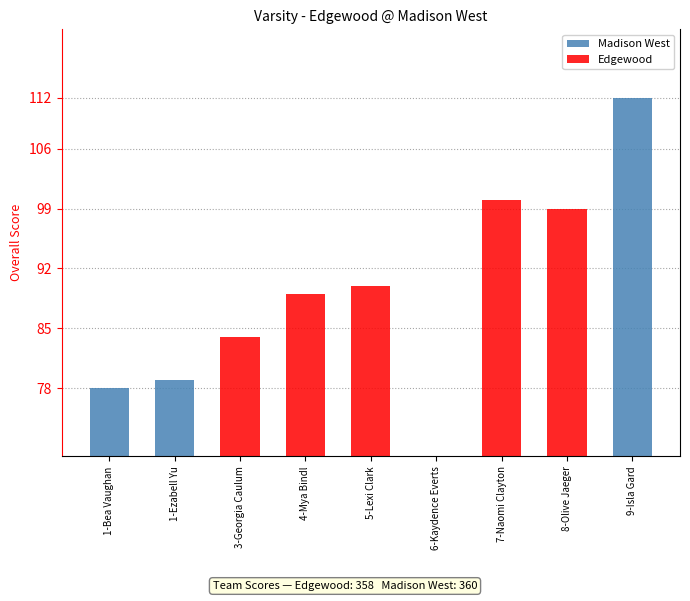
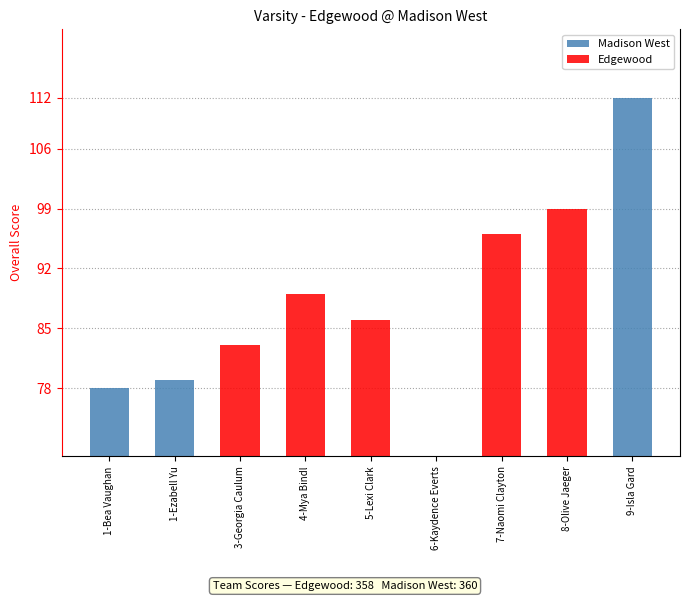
3-Georgia Caulum: 84 -> 83
5-Lexi Clark: 90 -> 86
7-Naomi Clayton: 100 -> 96
